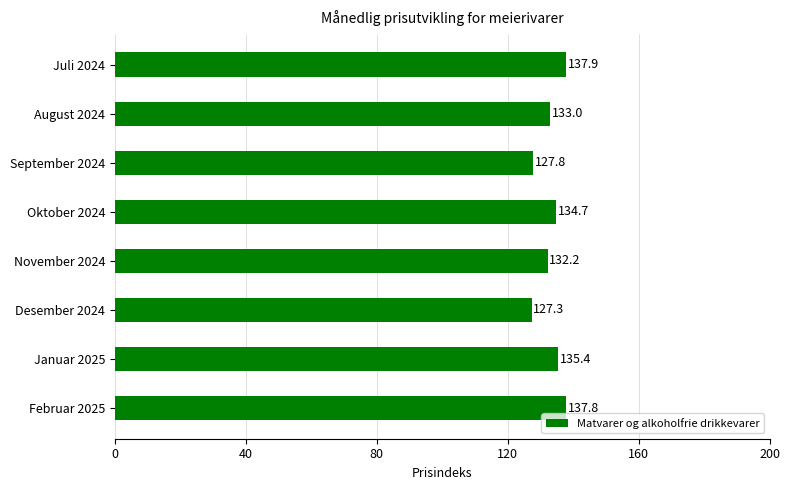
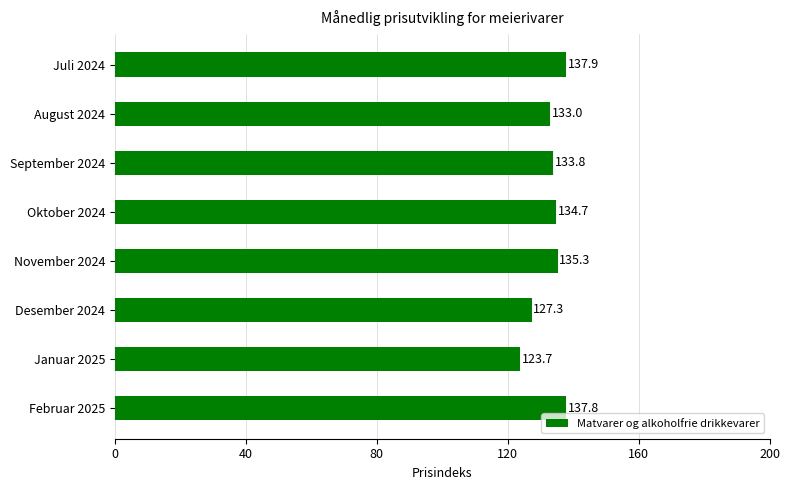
September 2024: 127.8 -> 133.8
November 2024: 132.2 -> 135.3
Januar 2025: 135.4 -> 123.7
